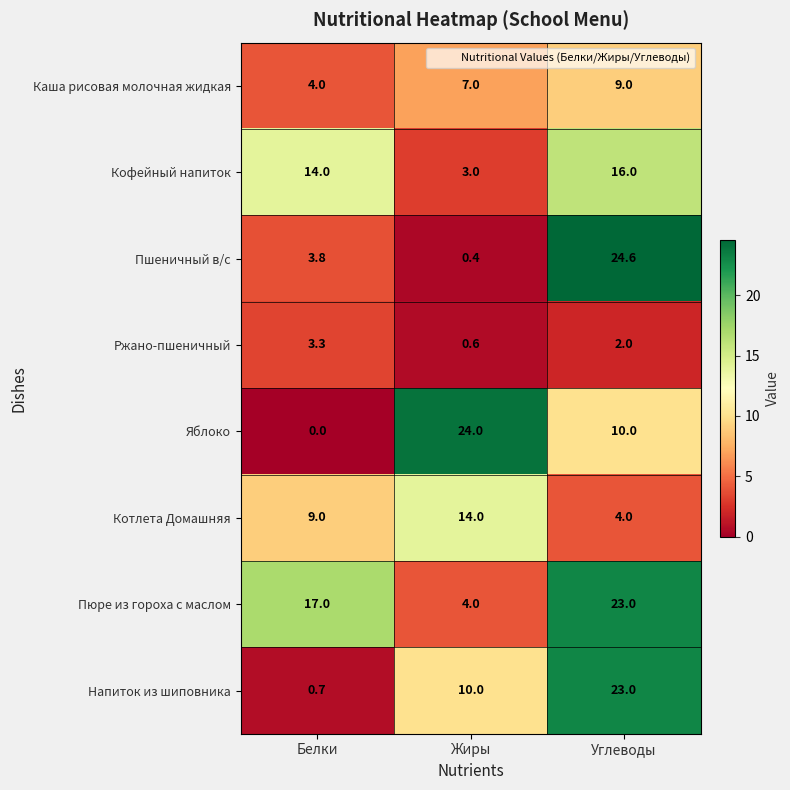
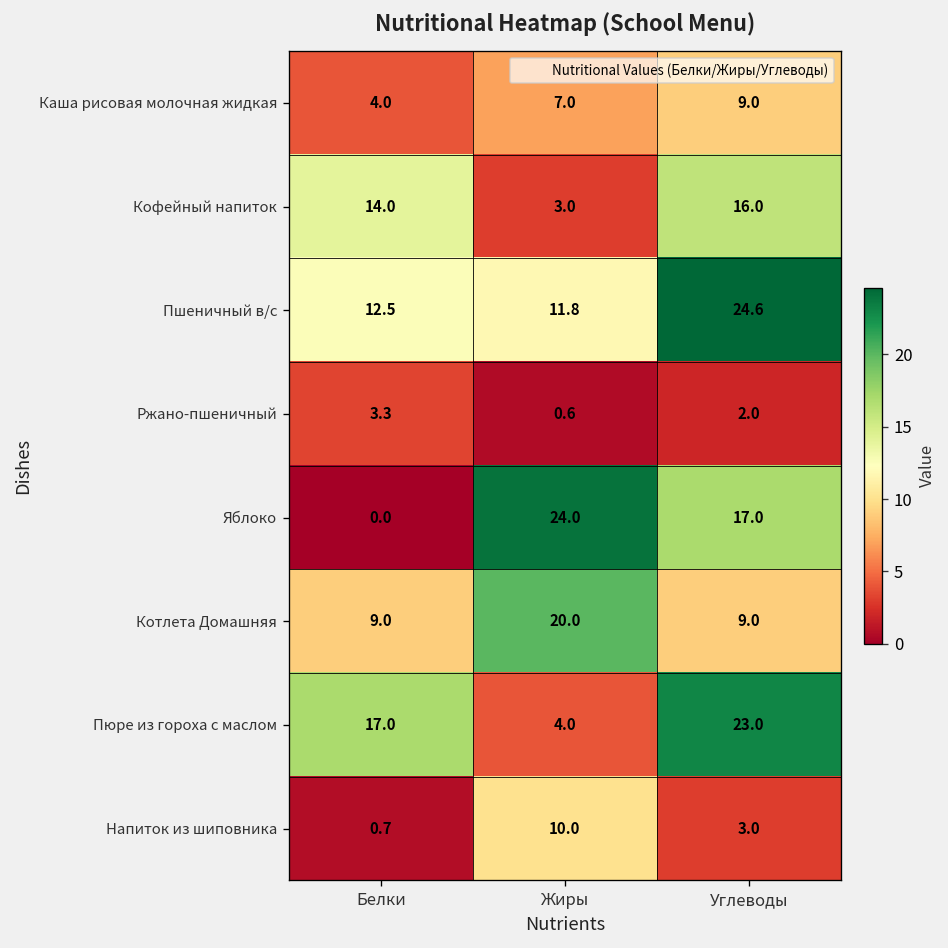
Пшеничный в/с, Белки: 3.8 -> 12.5
Пшеничный в/с, Жиры: 0.4 -> 11.8
Яблоко, Углеводы: 10.0 -> 17.0
Котлета Домашняя, Жиры: 14.0 -> 20.0
Котлета Домашняя, Углеводы: 4.0 -> 9.0
Напиток из шиповника, Углеводы: 23.0 -> 3.0
